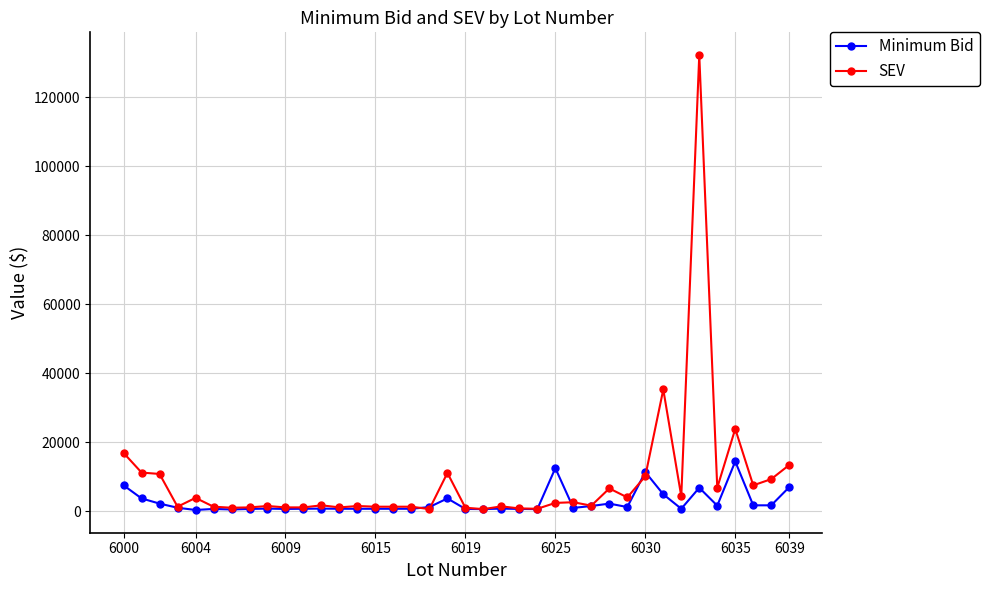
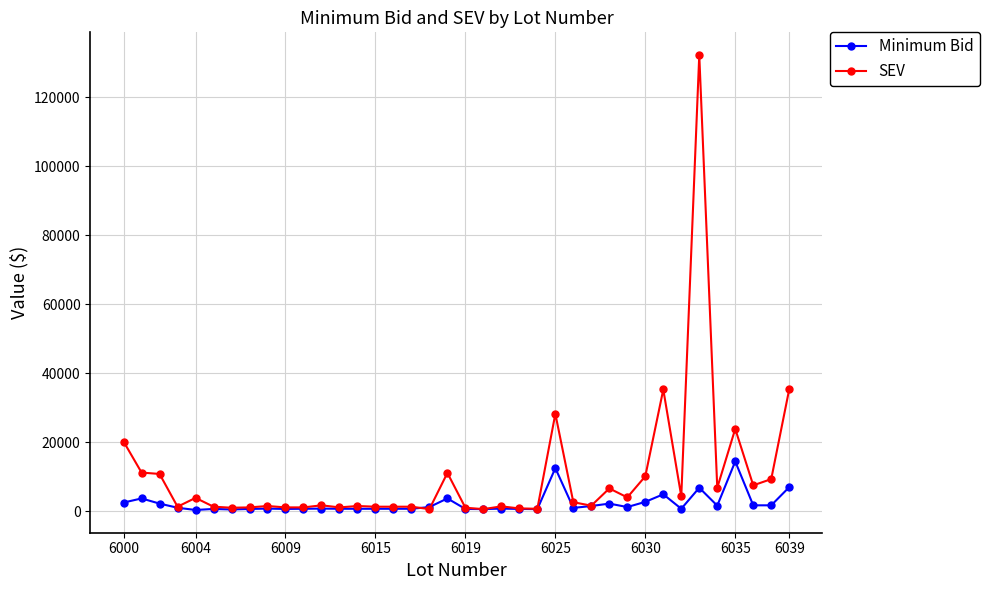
Minimum Bid, 6000: 8000 -> 3000
SEV, 6000: 17000 -> 20000
SEV, 6025: 2000 -> 28000
Minimum Bid, 6030: 11000 -> 3000
SEV, 6039: 13000 -> 35000
